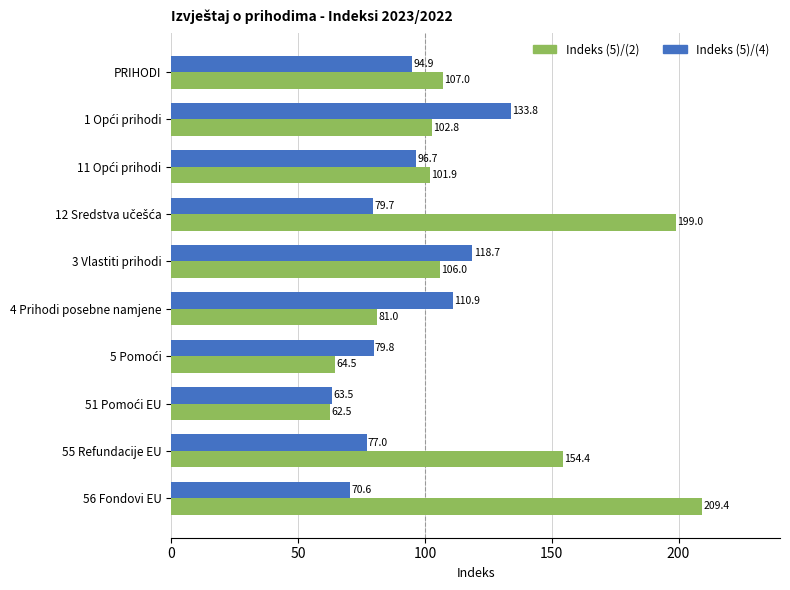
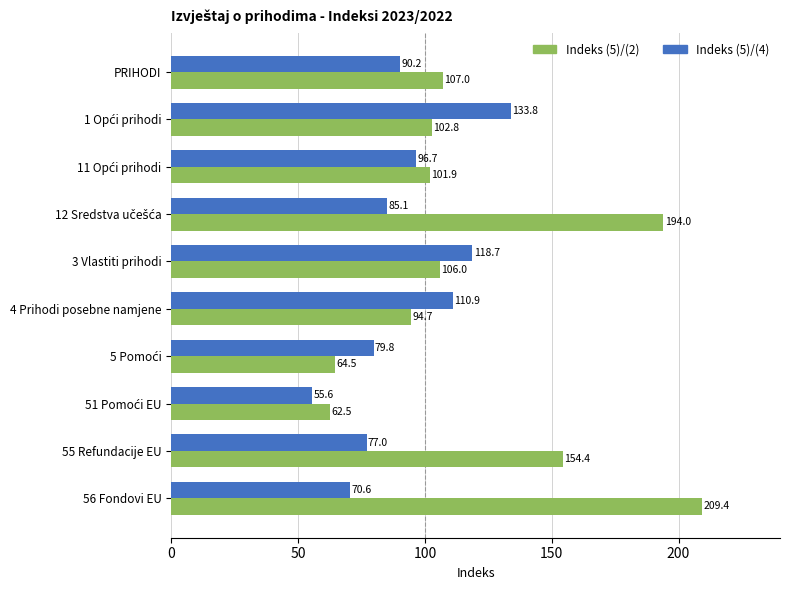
Indeks (5)/(4), PRIHODI: 94.9 -> 90.2
Indeks (5)/(4), 12 Sredstva učešća: 79.7 -> 85.1
Indeks (5)/(2), 12 Sredstva učešća: 199.0 -> 194.0
Indeks (5)/(2), 4 Prihodi posebne namjene: 81.0 -> 94.7
Indeks (5)/(4), 51 Pomoći EU: 63.5 -> 55.6
